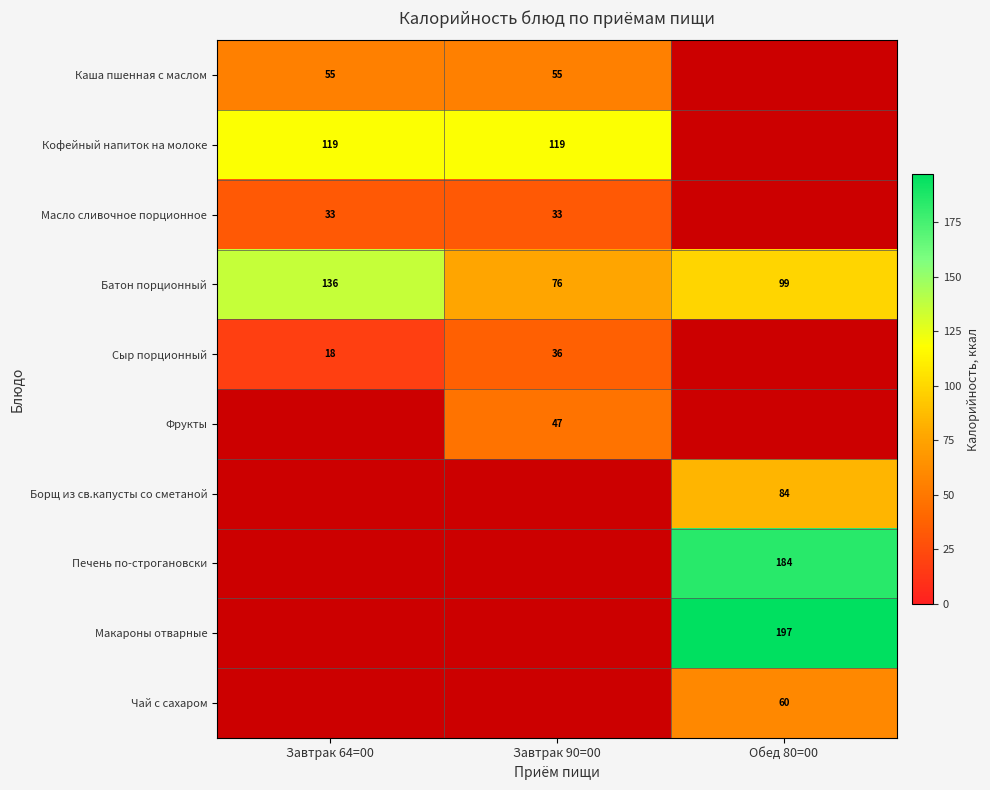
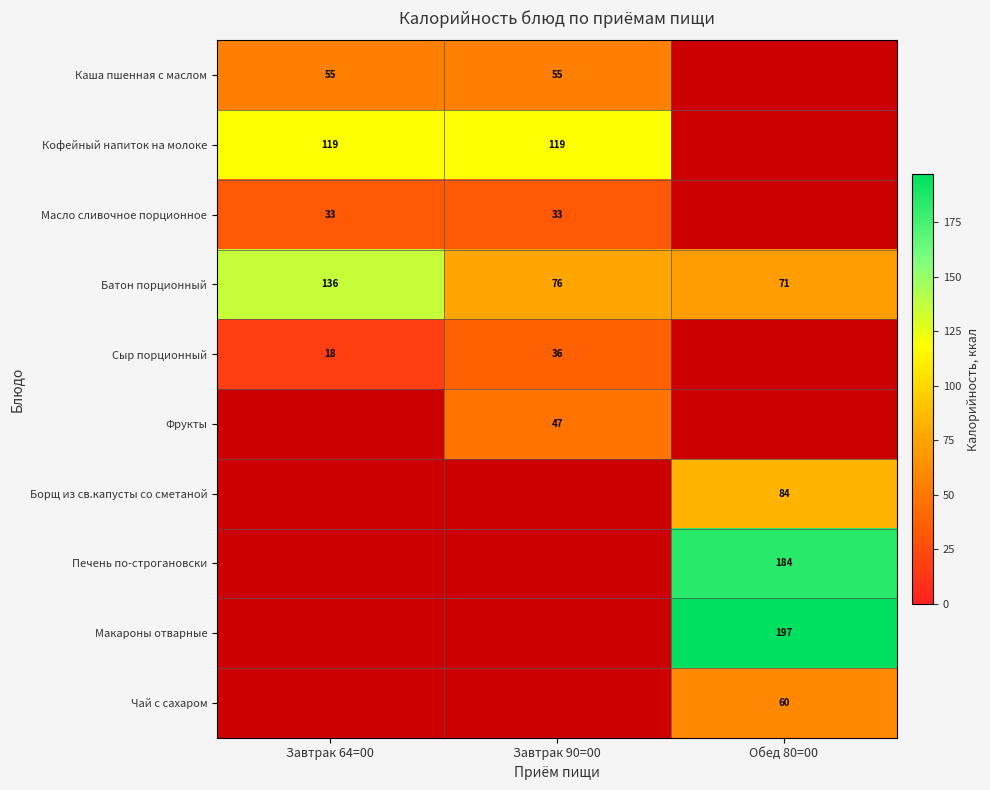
Батон порционный, Обед 80=00: 99 -> 71
